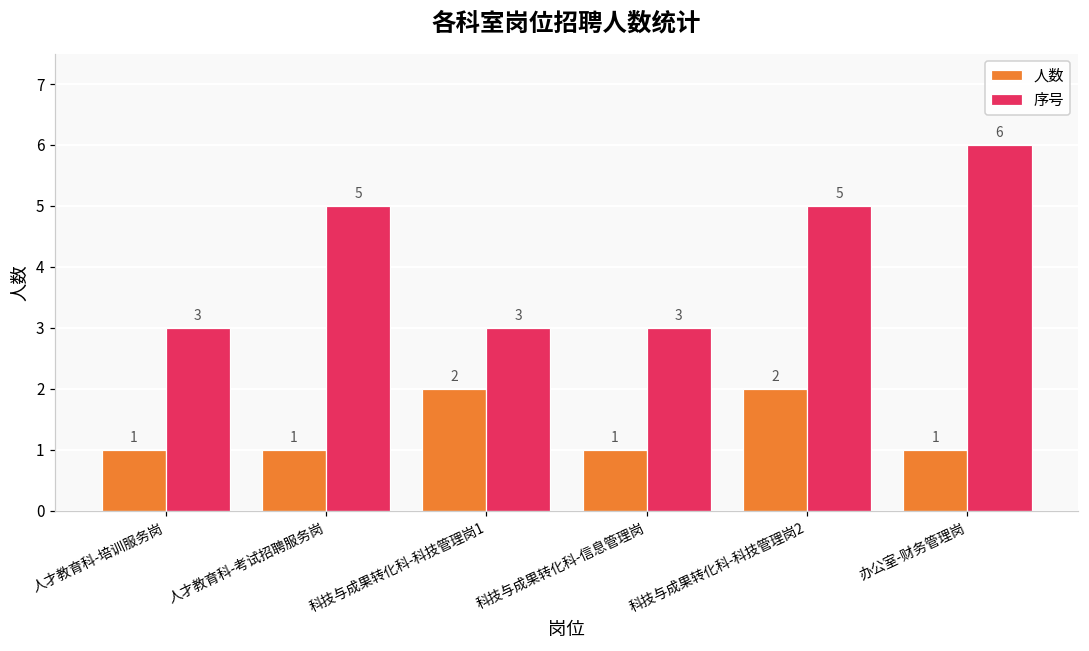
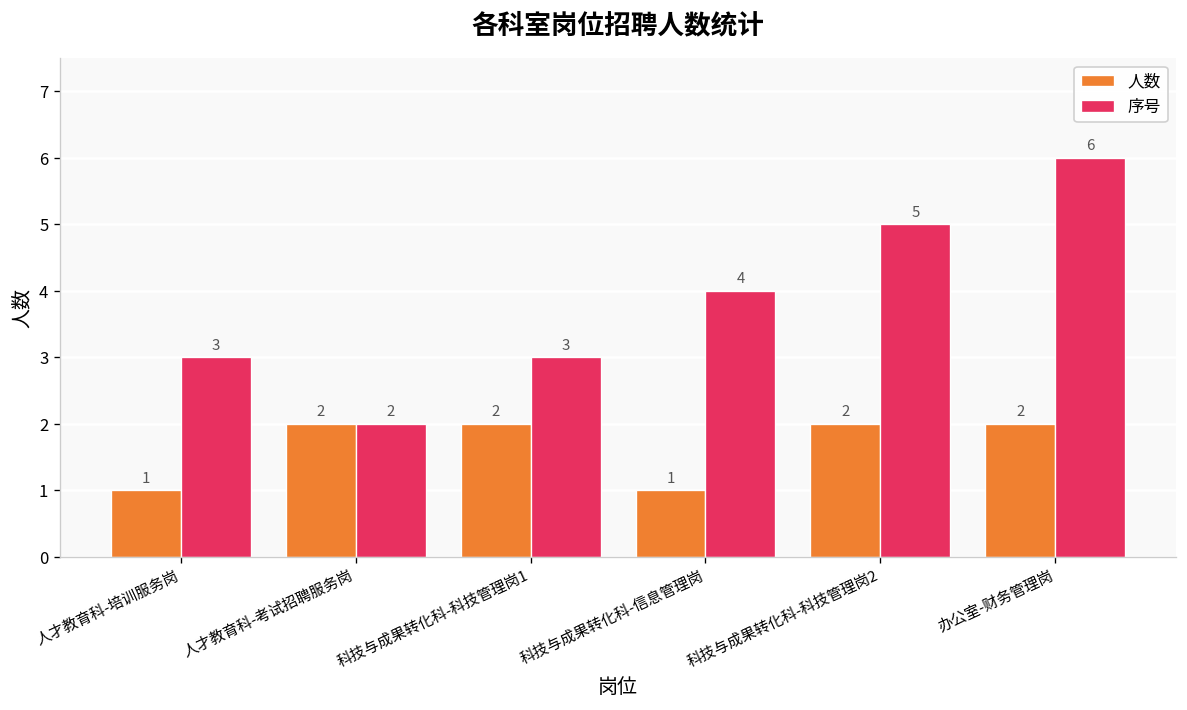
人数, 人才教育科-考试招聘服务岗: 1 -> 2
序号, 人才教育科-考试招聘服务岗: 5 -> 2
序号, 科技与成果转化科-信息管理岗: 3 -> 4
人数, 办公室-财务管理岗: 1 -> 2
